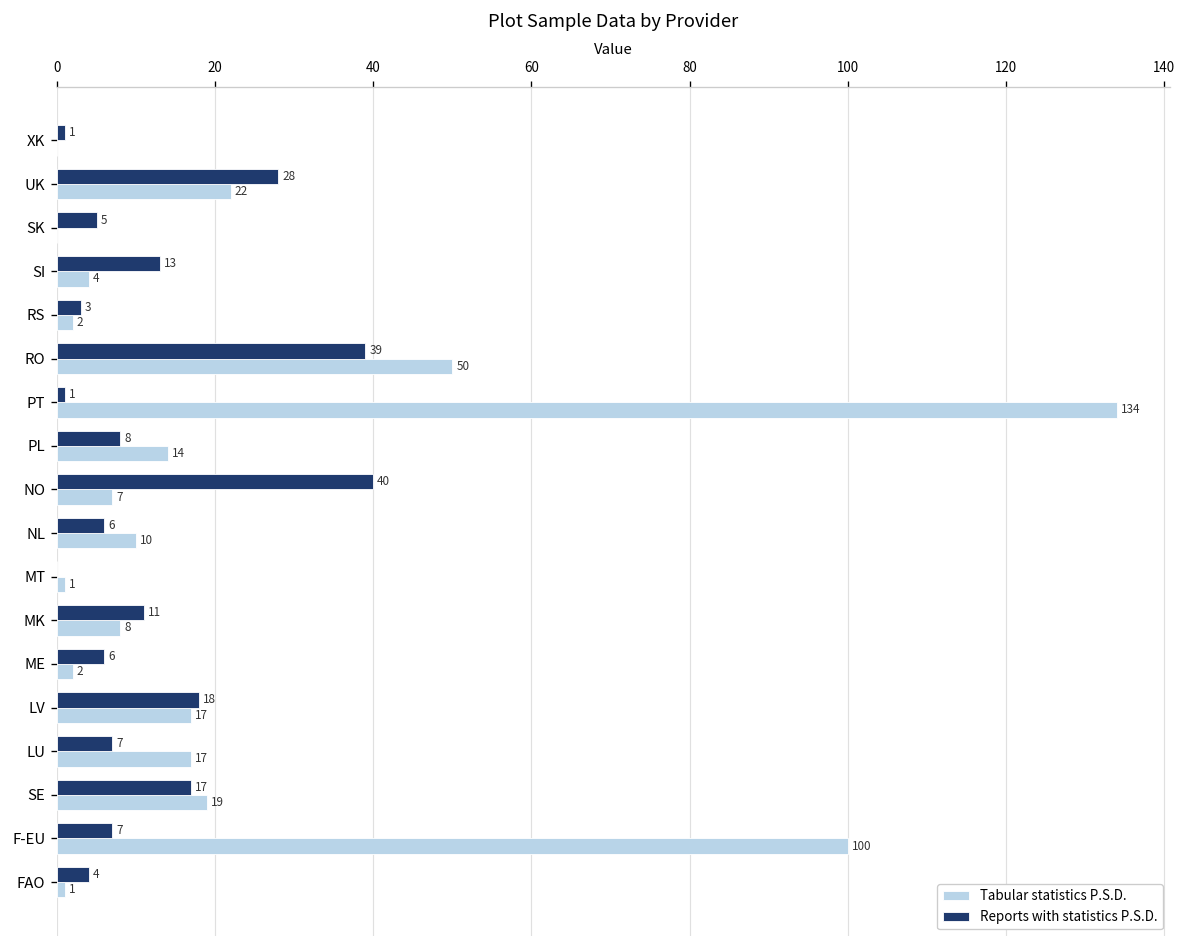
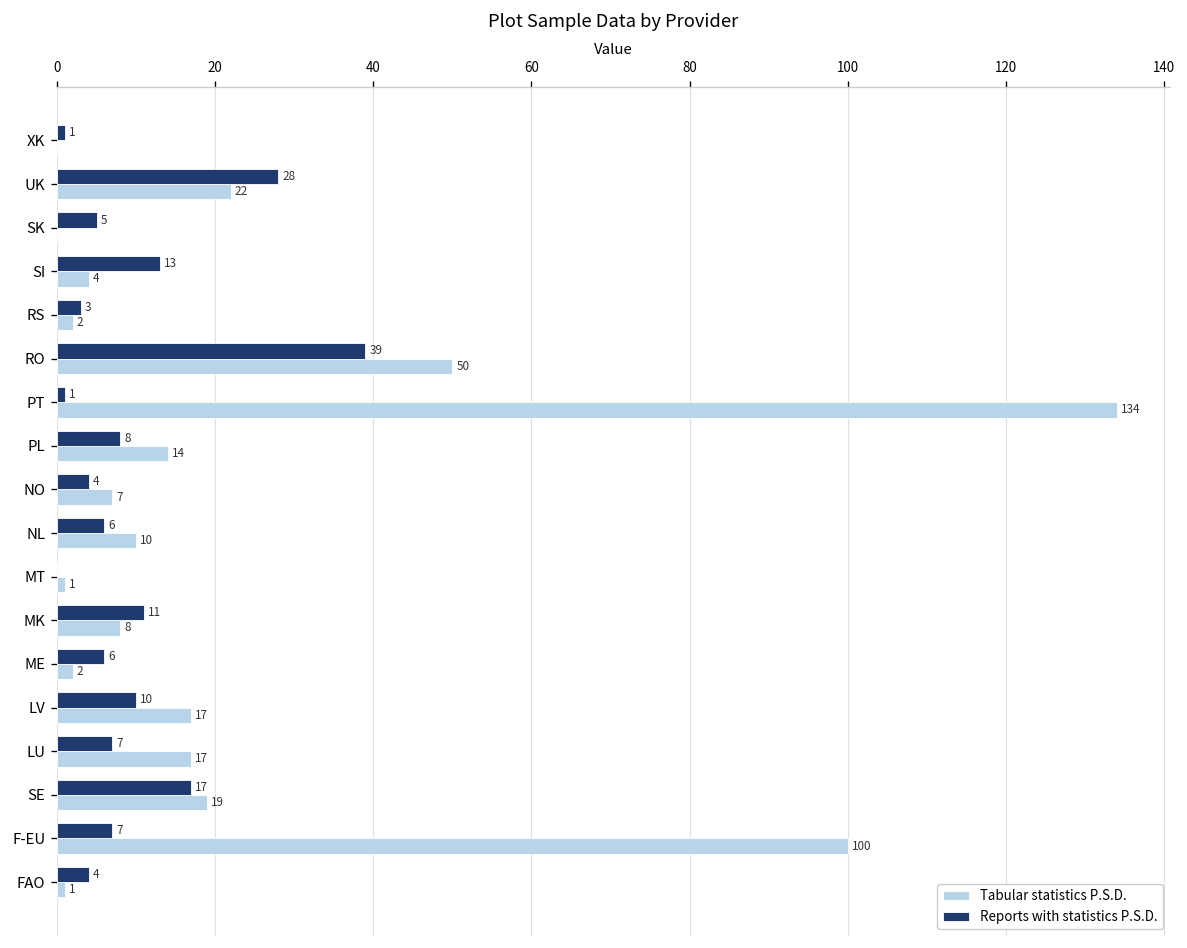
Reports with statistics P.S.D., NO: 40 -> 4
Reports with statistics P.S.D., LV: 18 -> 10
